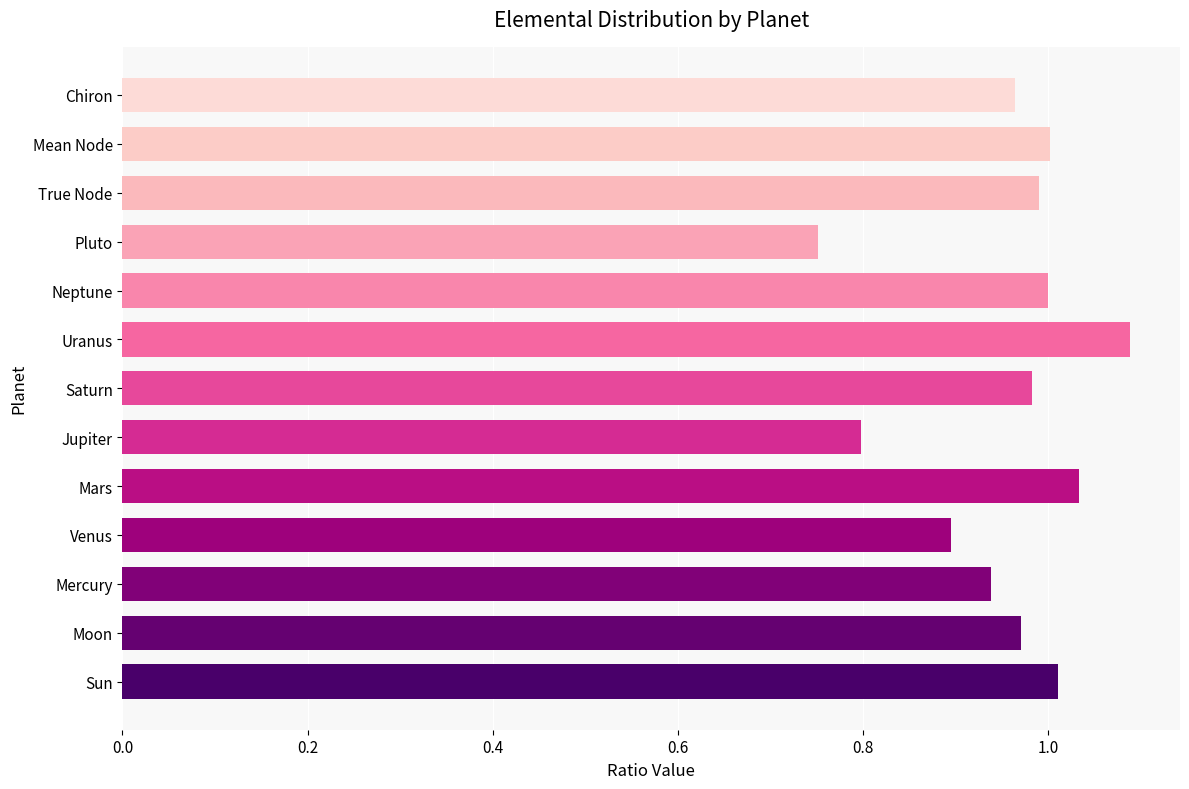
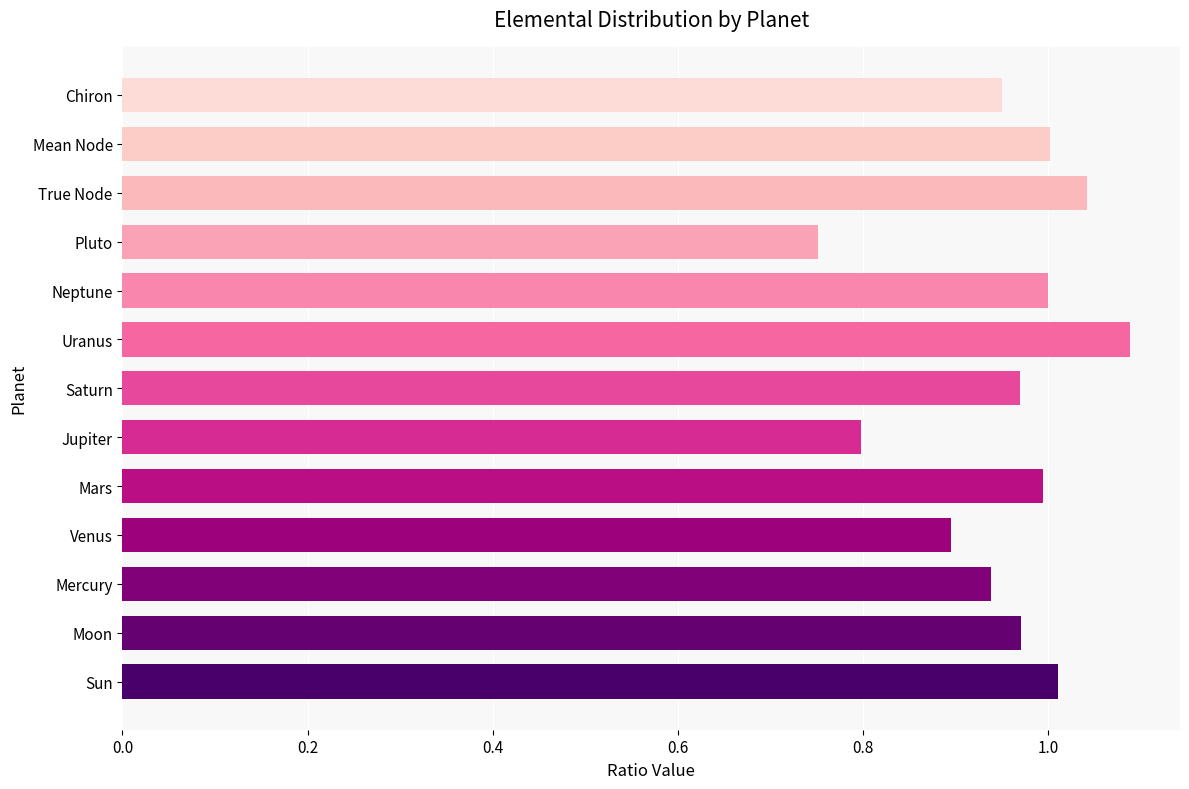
Chiron: 0.96 -> 0.95
True Node: 0.99 -> 1.04
Saturn: 0.98 -> 0.97
Mars: 1.03 -> 1.00
